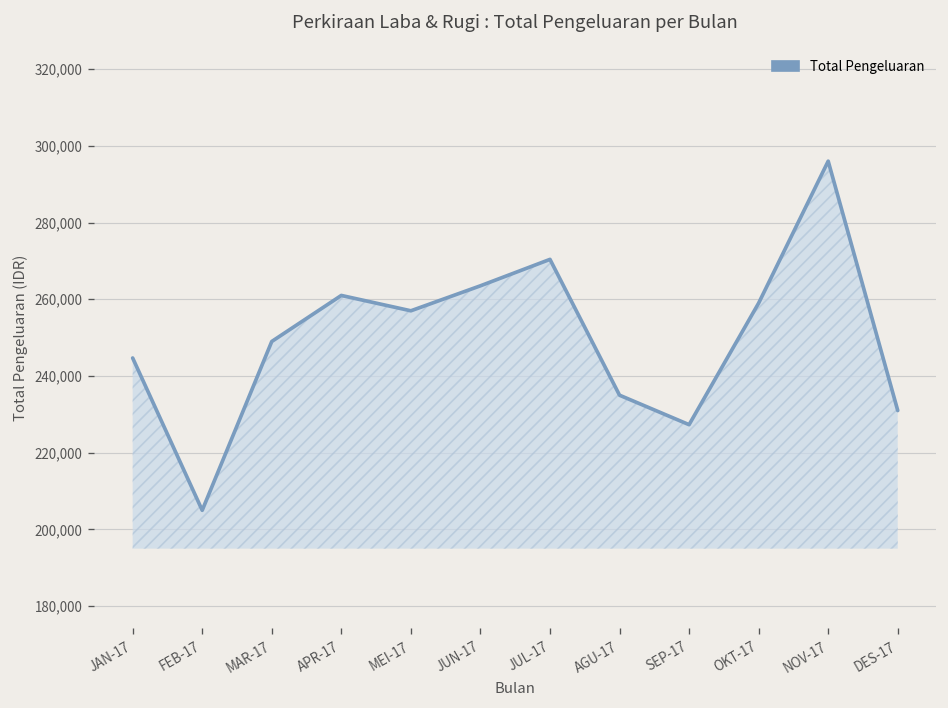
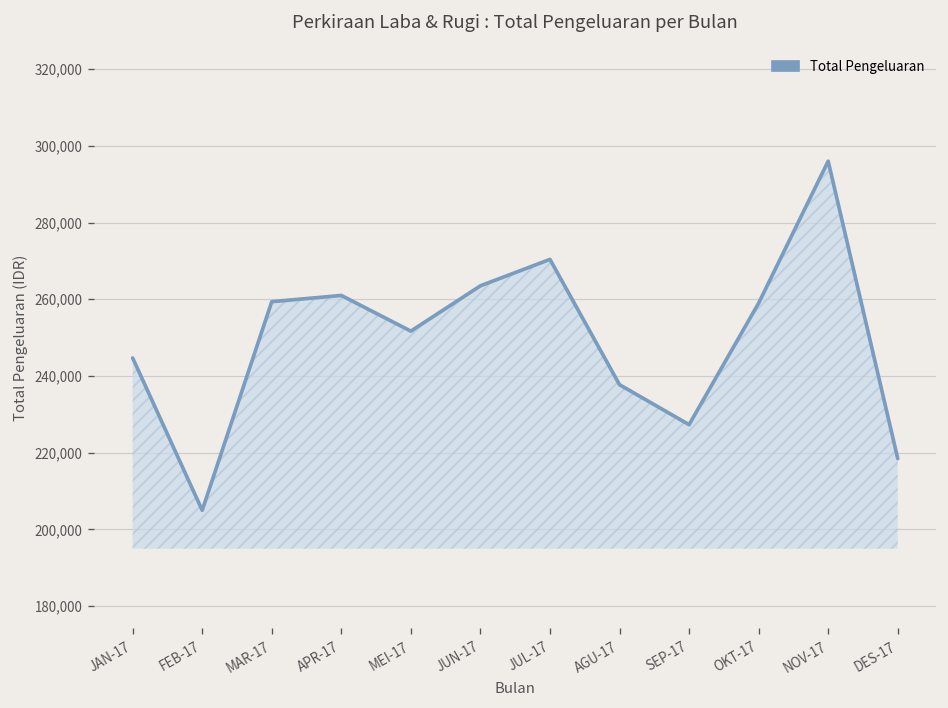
MAR-17: 249,000 -> 259,000
MEI-17: 257,000 -> 252,000
AGU-17: 235,000 -> 238,000
DES-17: 231,000 -> 218,000
